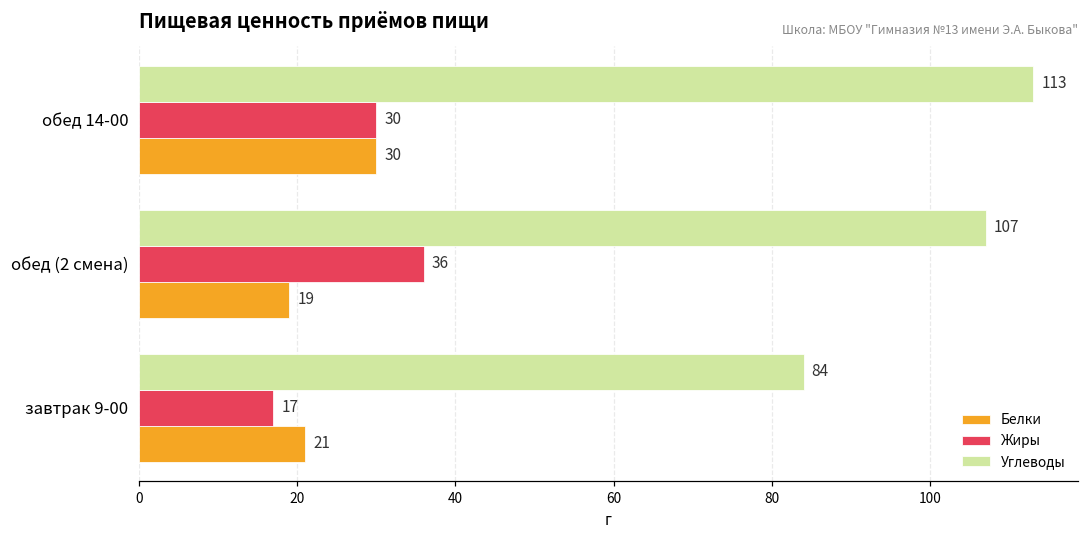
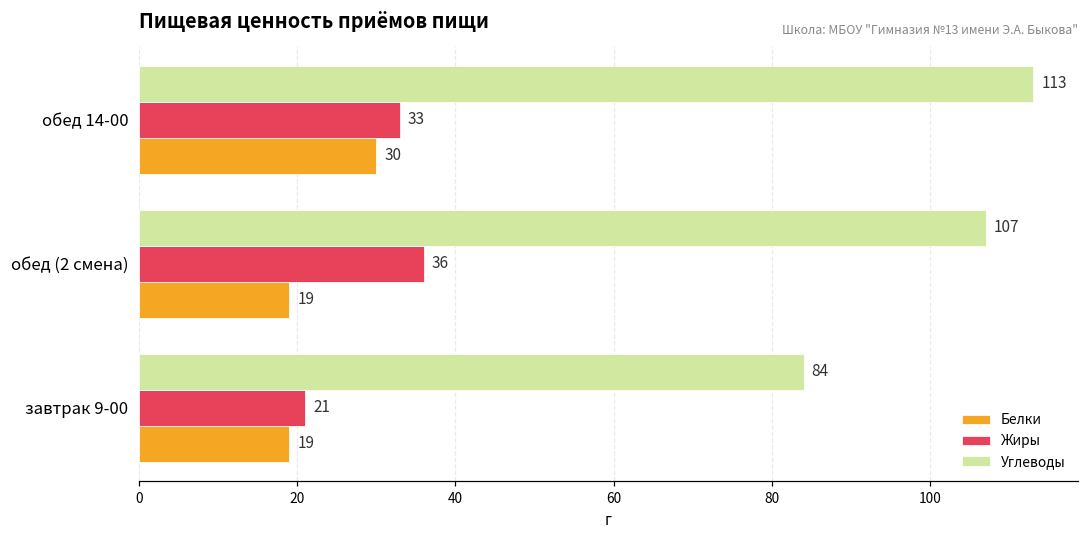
Жиры, обед 14-00: 30 -> 33
Жиры, завтрак 9-00: 17 -> 21
Белки, завтрак 9-00: 21 -> 19
